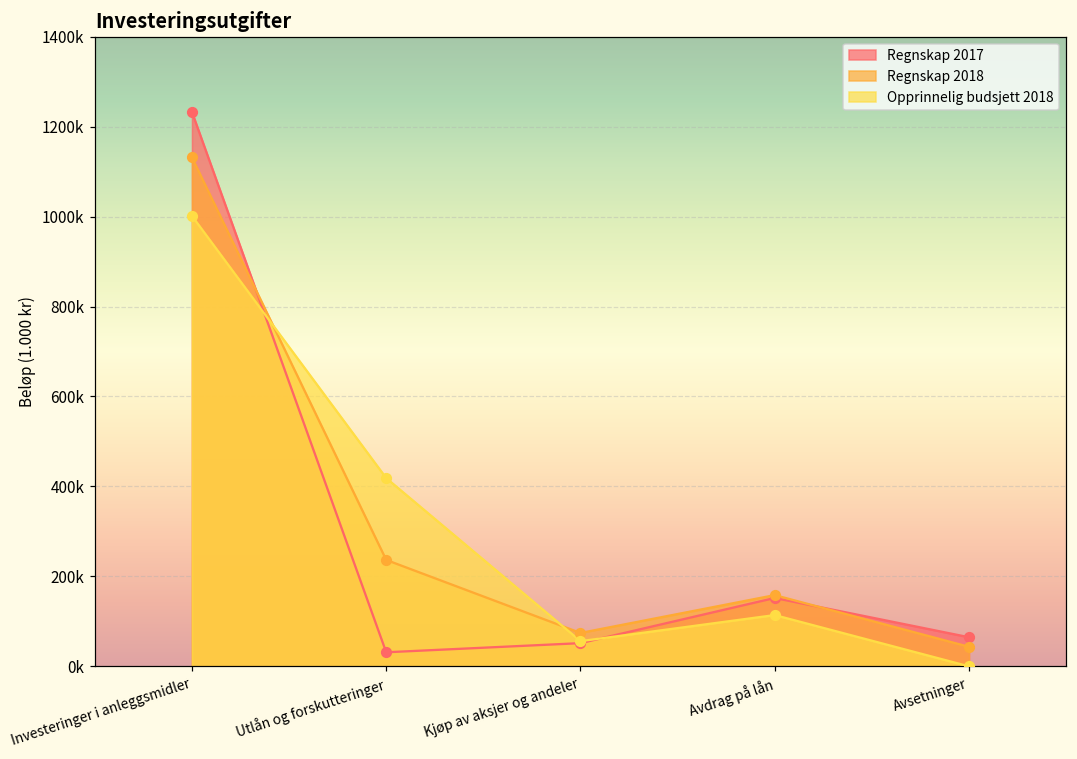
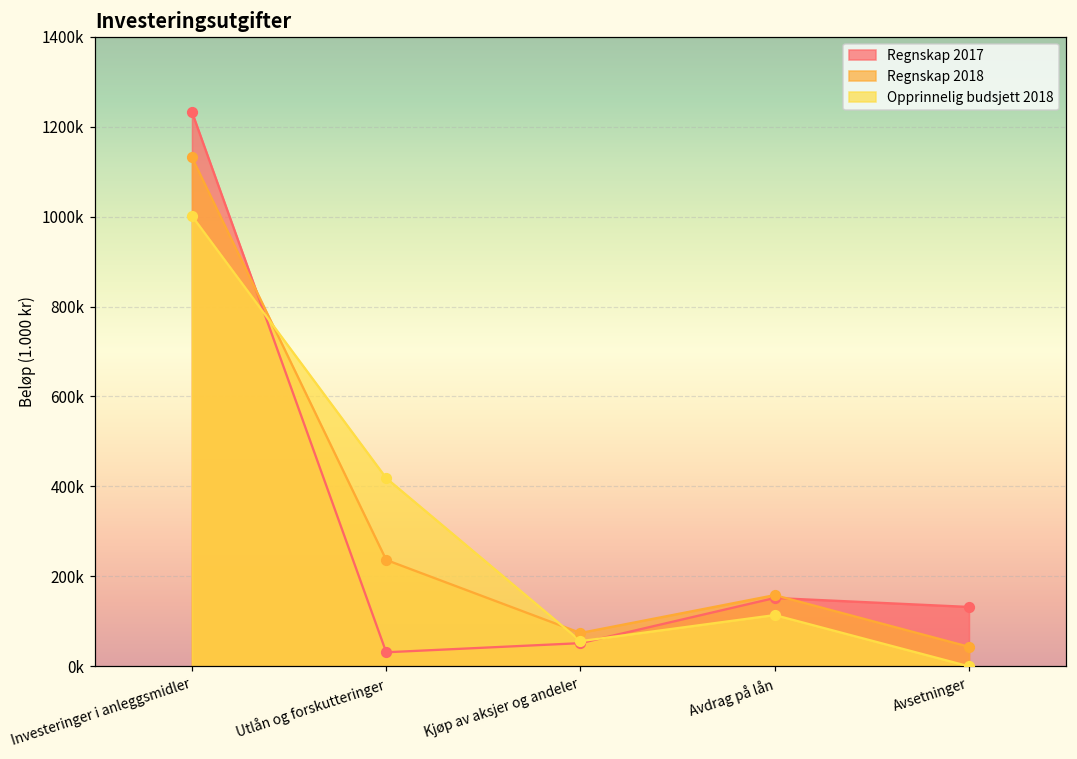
Regnskap 2017, Avsetninger: 60000 -> 130000
